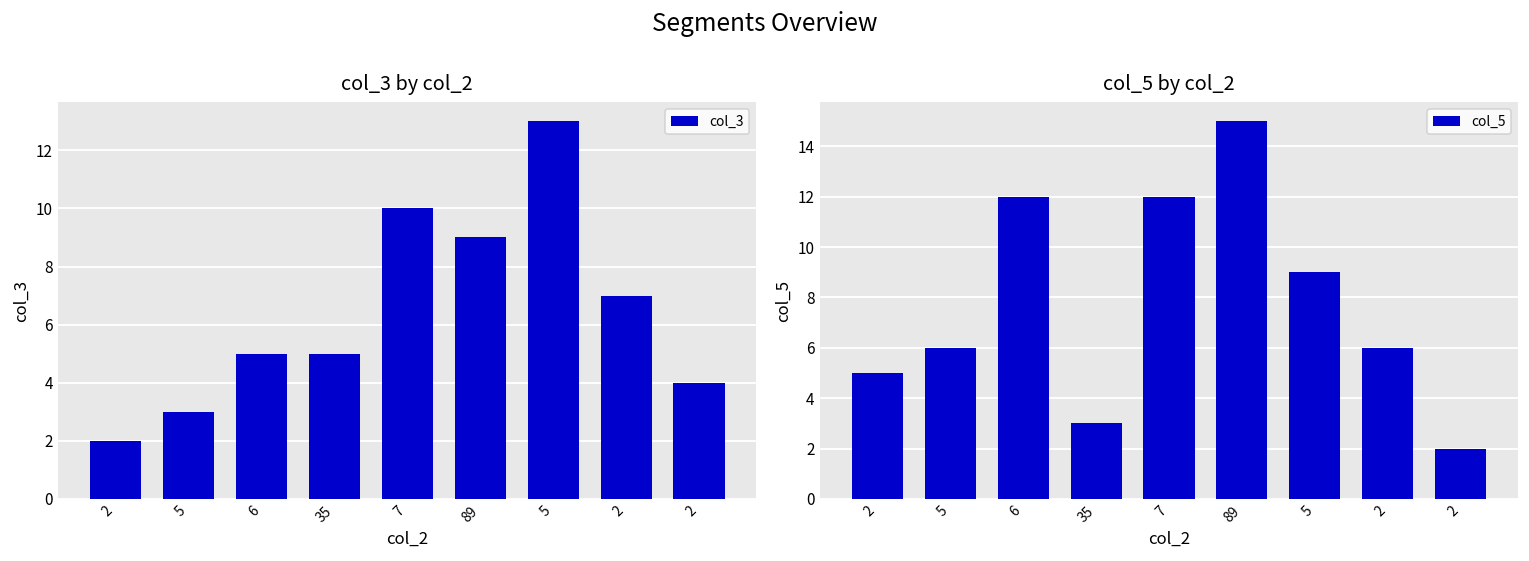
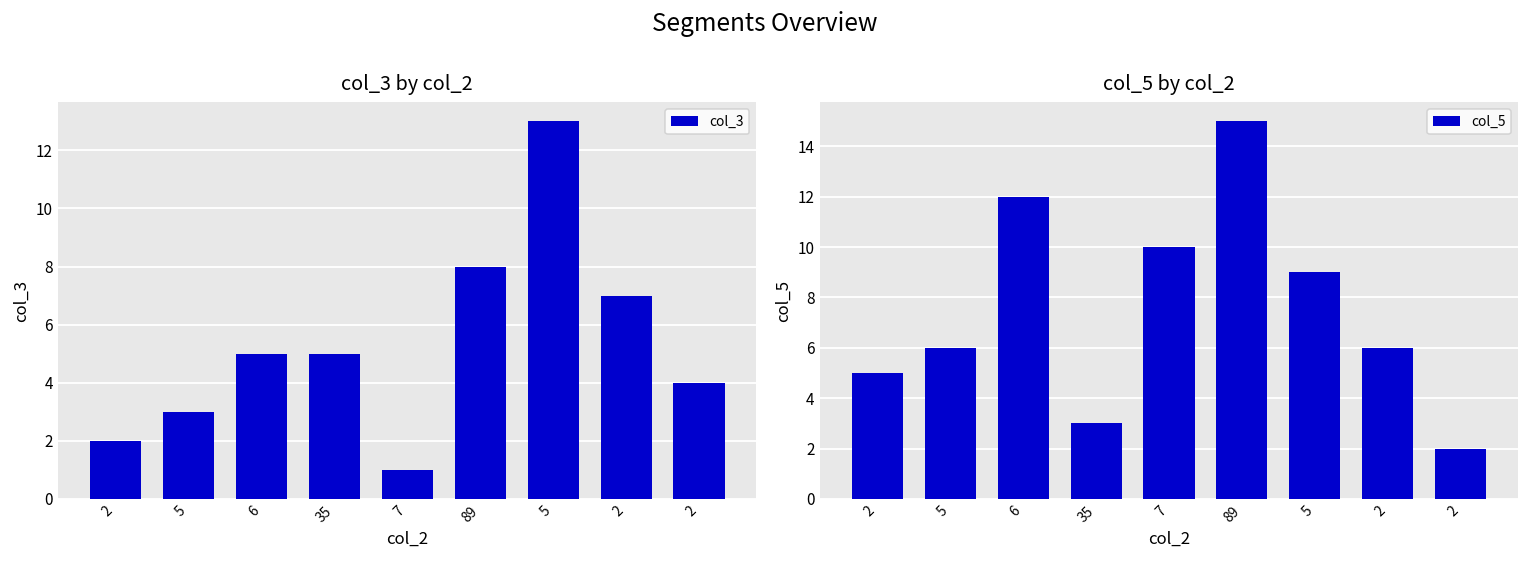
col_3 by col_2, 7: 10 -> 1
col_3 by col_2, 89: 9 -> 8
col_5 by col_2, 7: 12 -> 10
